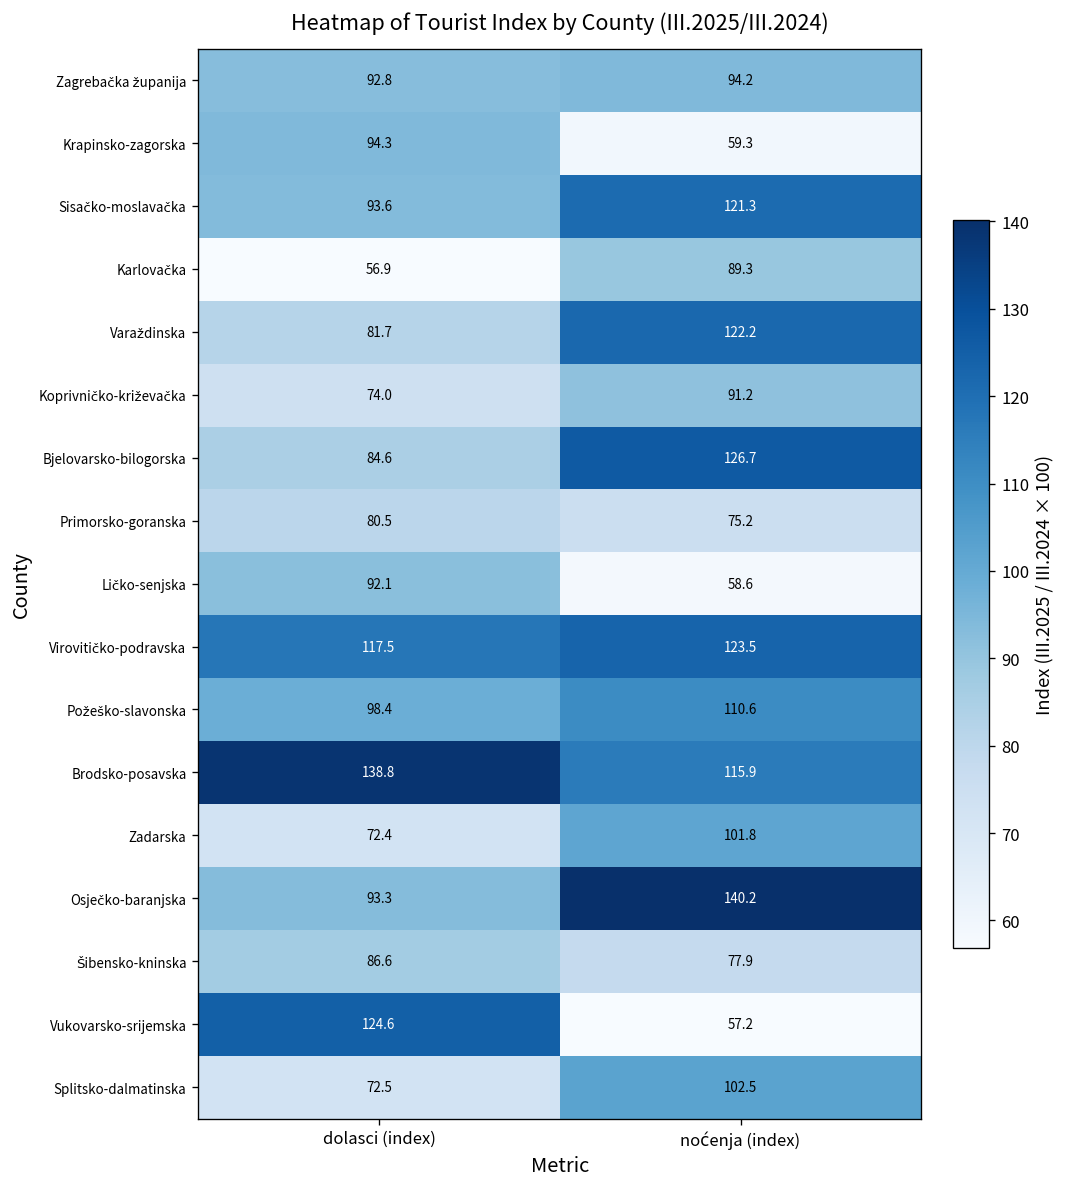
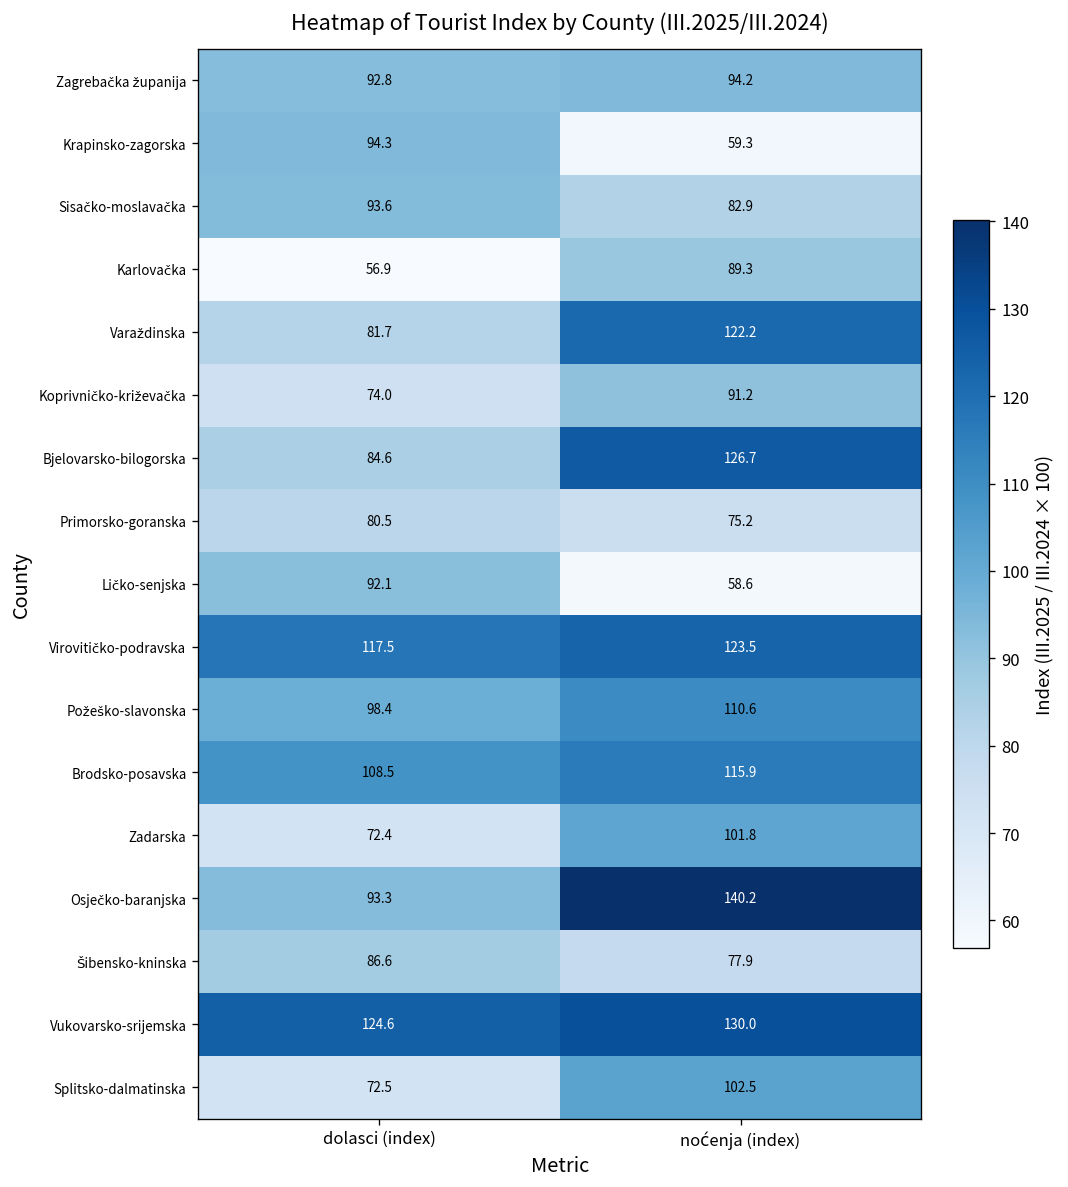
Sisačko-moslavačka, noćenja (index): 121.3 -> 82.9
Brodsko-posavska, dolasci (index): 138.8 -> 108.5
Vukovarsko-srijemska, noćenja (index): 57.2 -> 130.0
